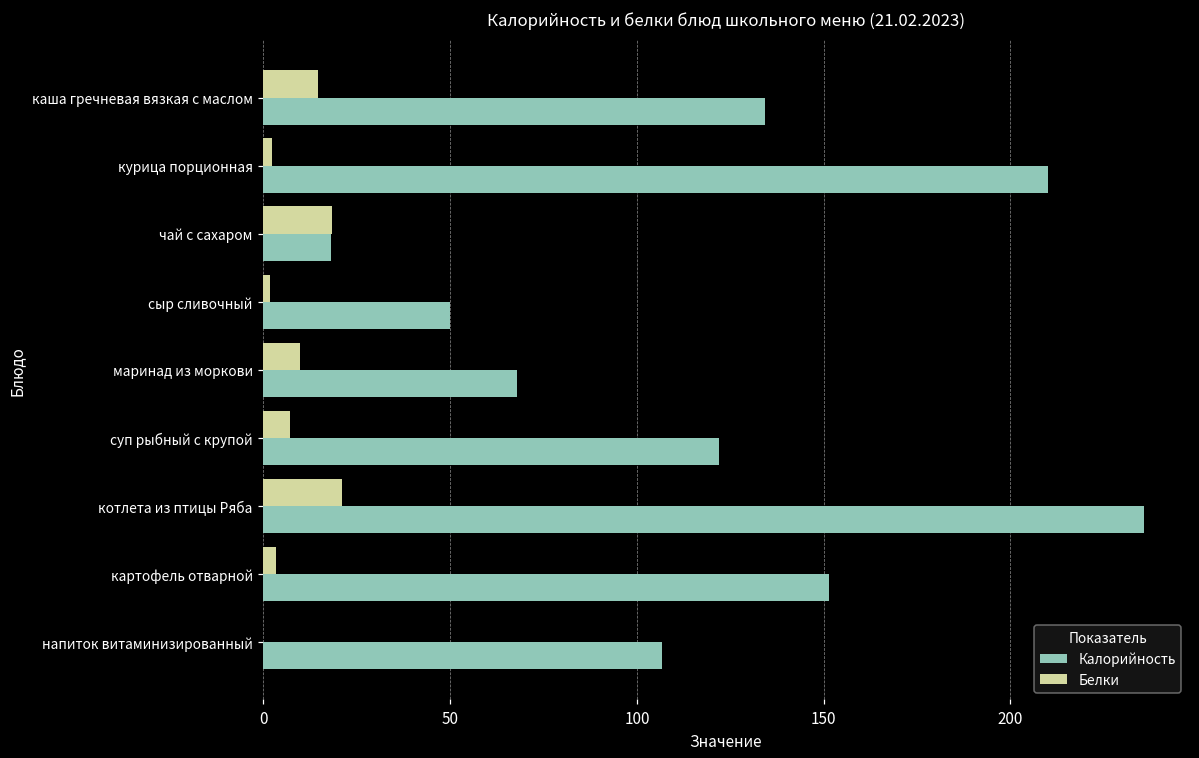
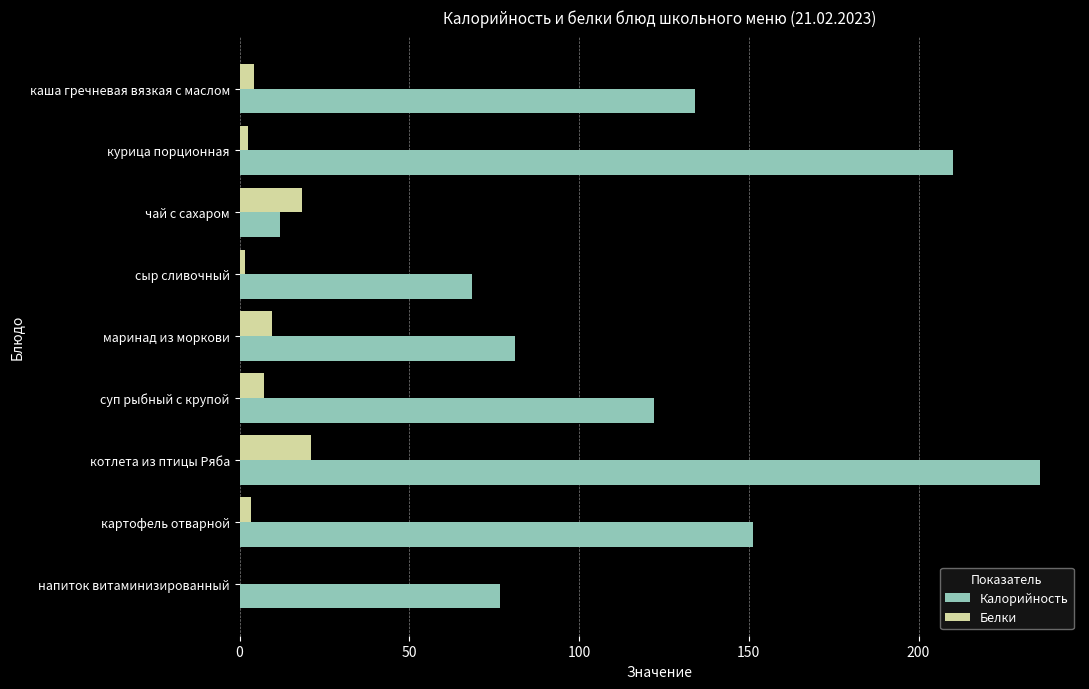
Белки, каша гречневая вязкая с маслом: 15 -> 4
Калорийность, чай с сахаром: 18 -> 12
Калорийность, сыр сливочный: 50 -> 69
Калорийность, маринад из моркови: 68 -> 81
Калорийность, напиток витаминизированный: 107 -> 77
